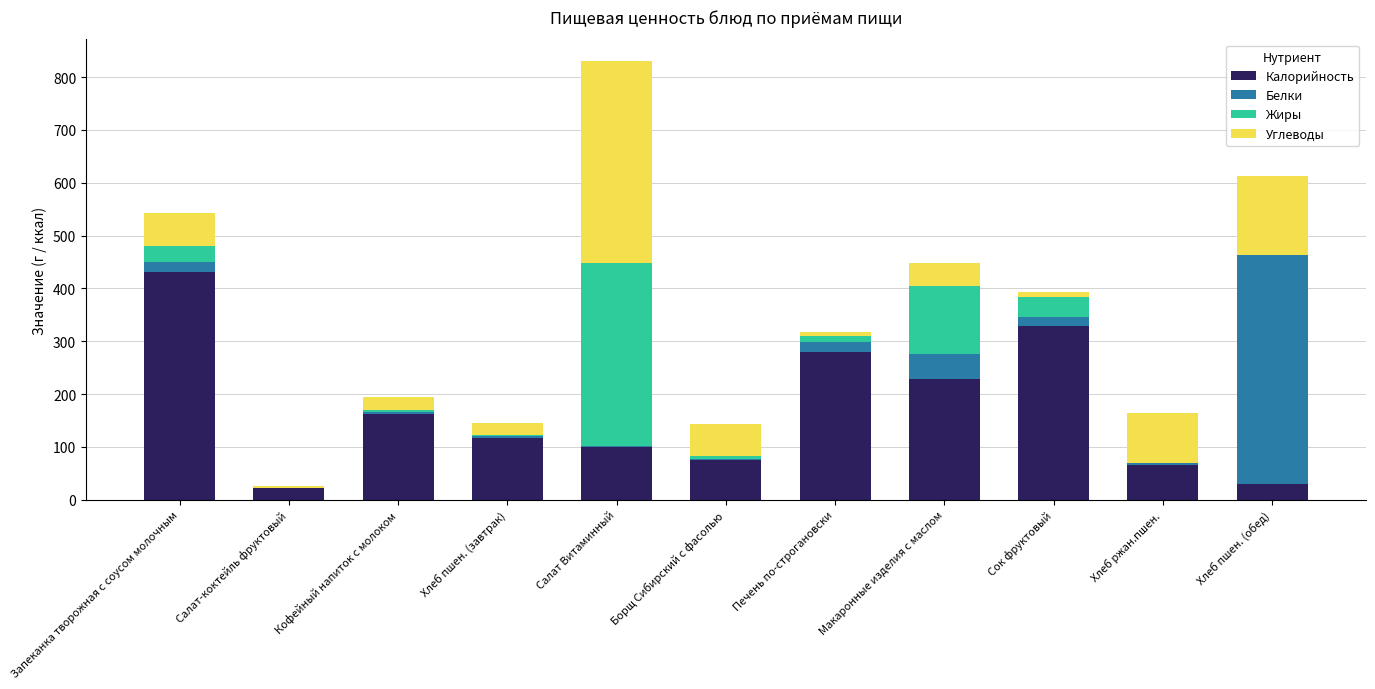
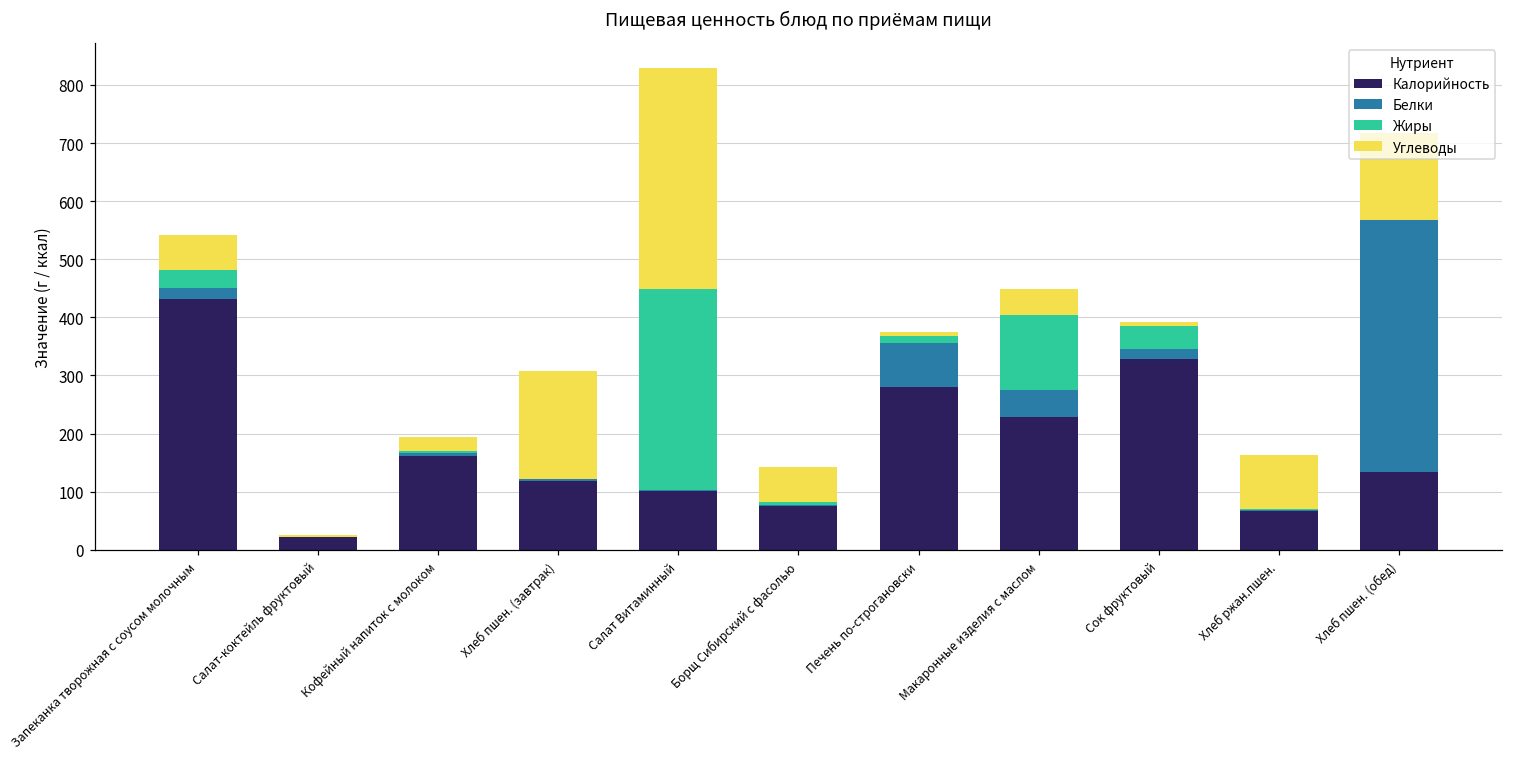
Углеводы, Хлеб пшен. (завтрак): 20 -> 190
Белки, Печень по-строгановски: 20 -> 80
Калорийность, Хлеб пшен. (обед): 30 -> 130
